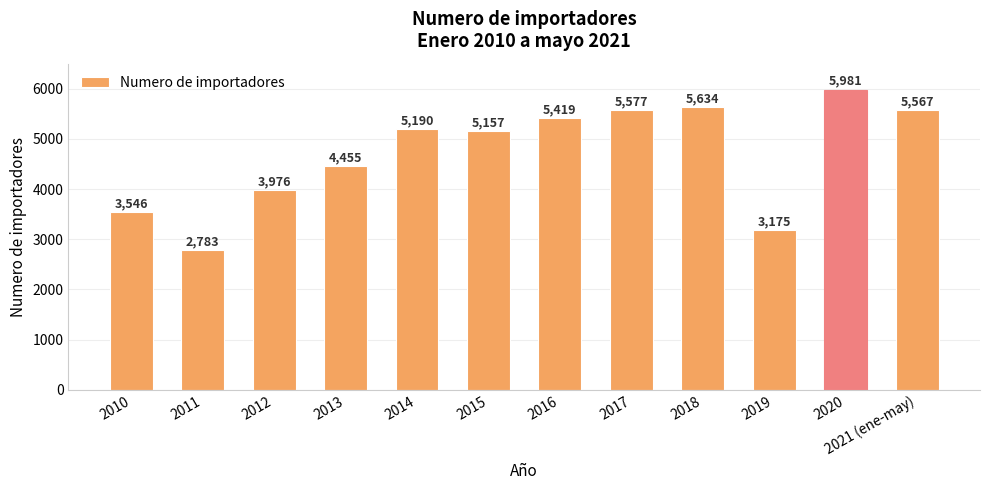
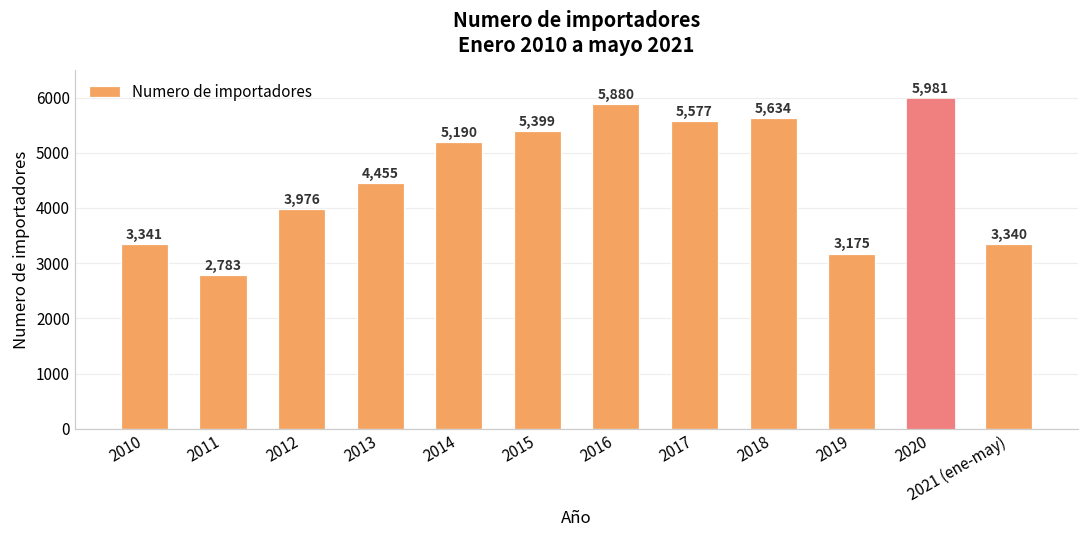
2010: 3,546 -> 3,341
2015: 5,157 -> 5,399
2016: 5,419 -> 5,880
2021 (ene-may): 5,567 -> 3,340
